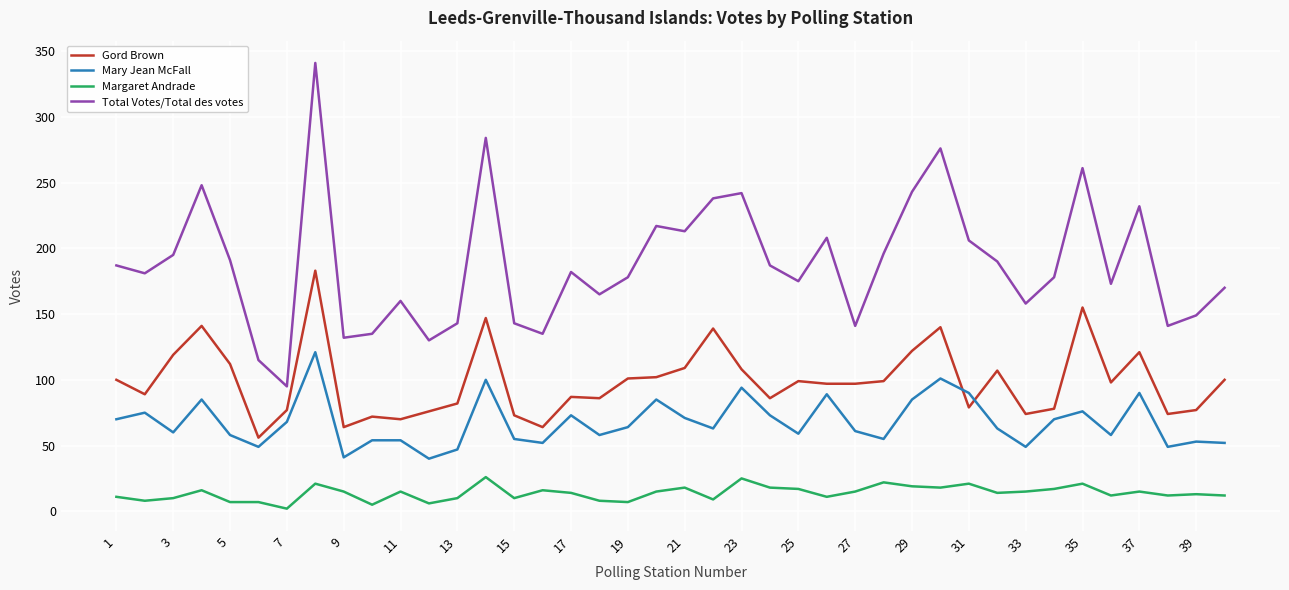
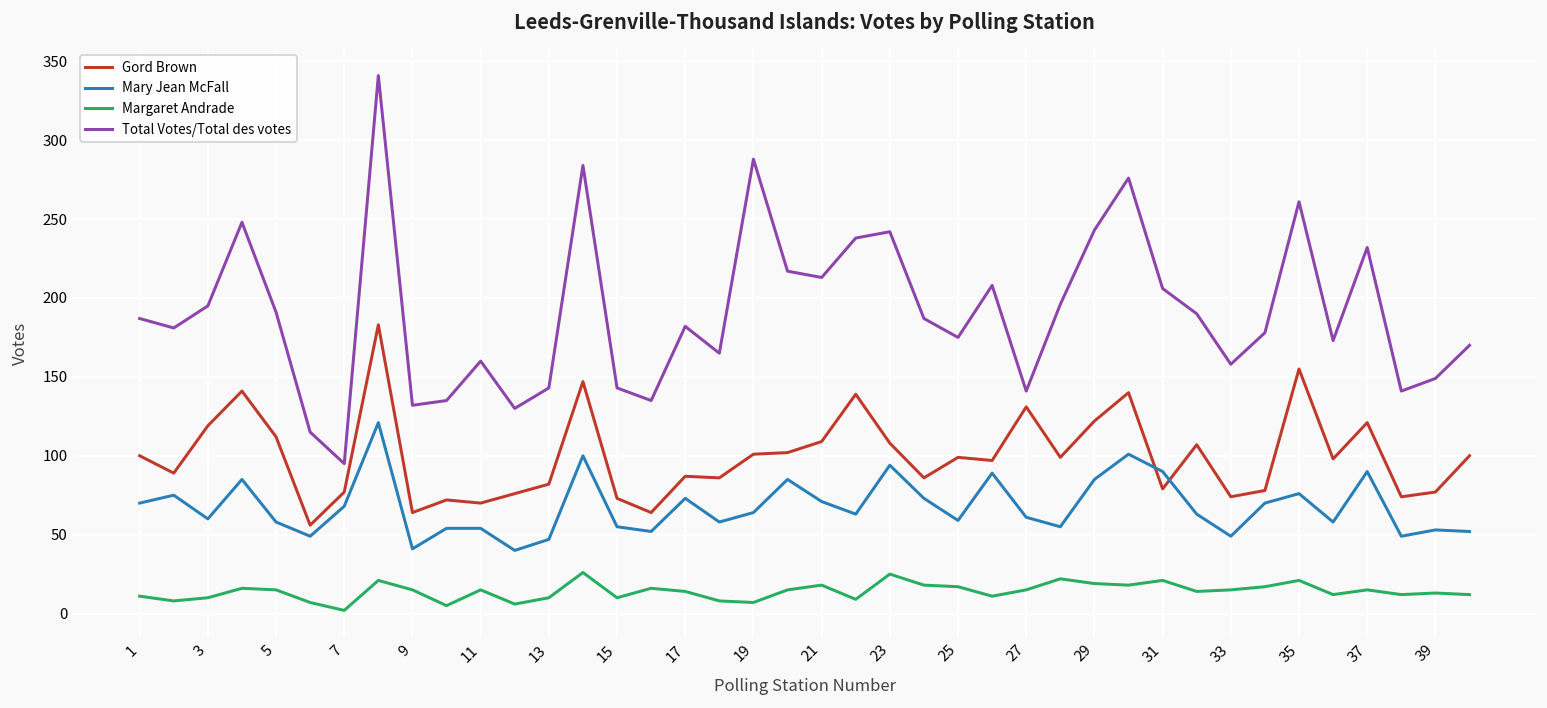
Margaret Andrade, 5: 7 -> 15
Total Votes/Total des votes, 19: 178 -> 288
Gord Brown, 27: 97 -> 131
